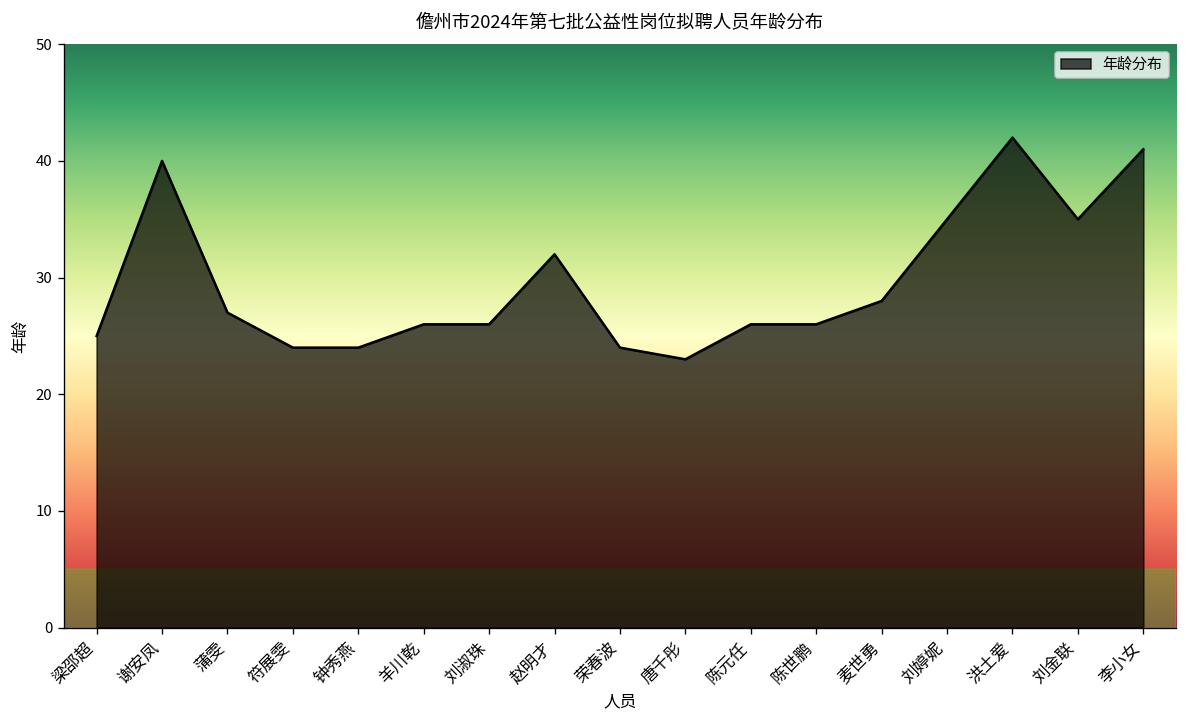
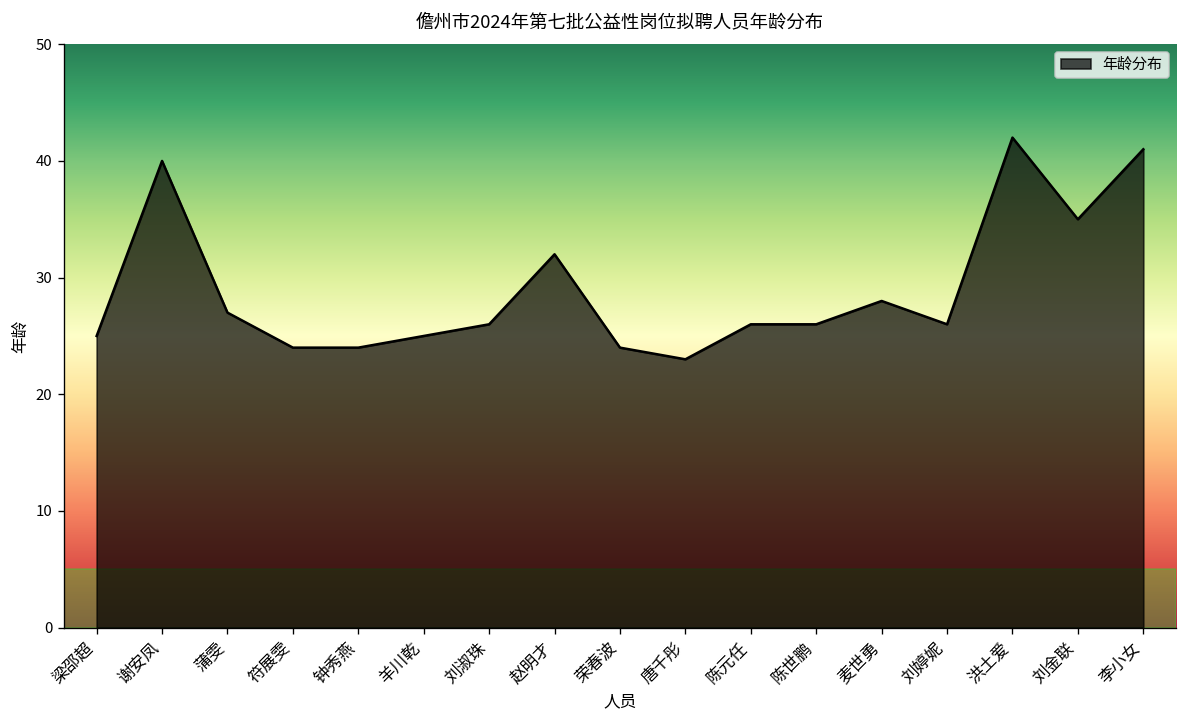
羊川乾: 26 -> 25
刘婷妮: 35 -> 26
